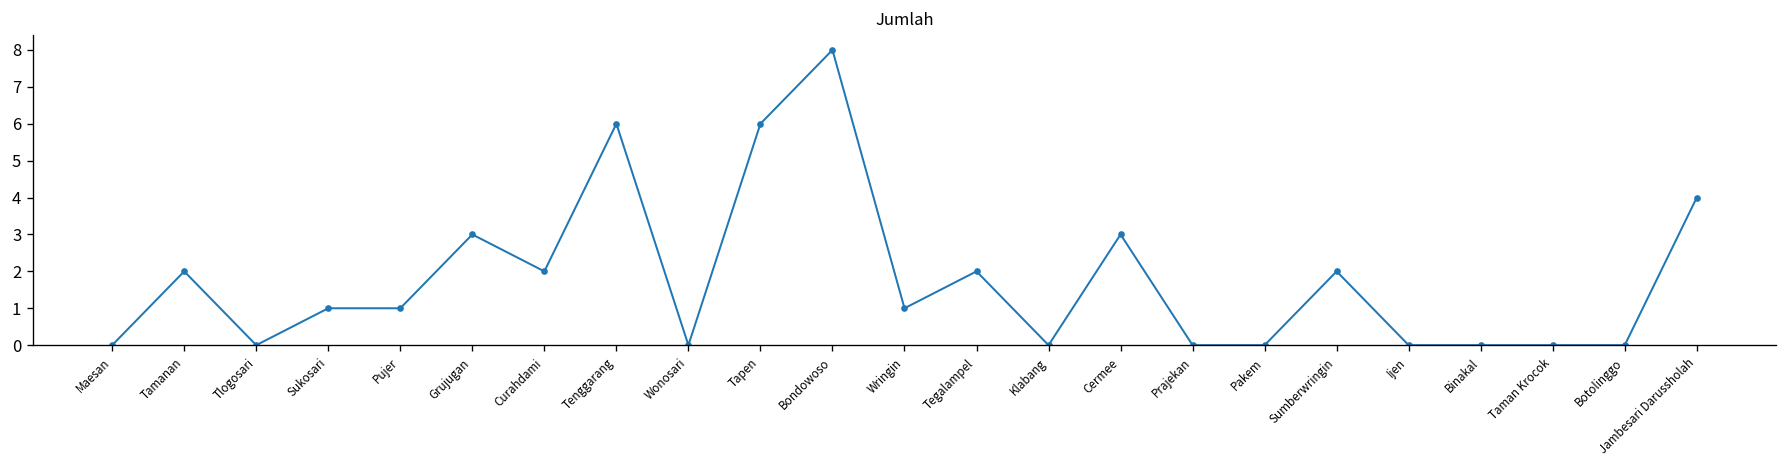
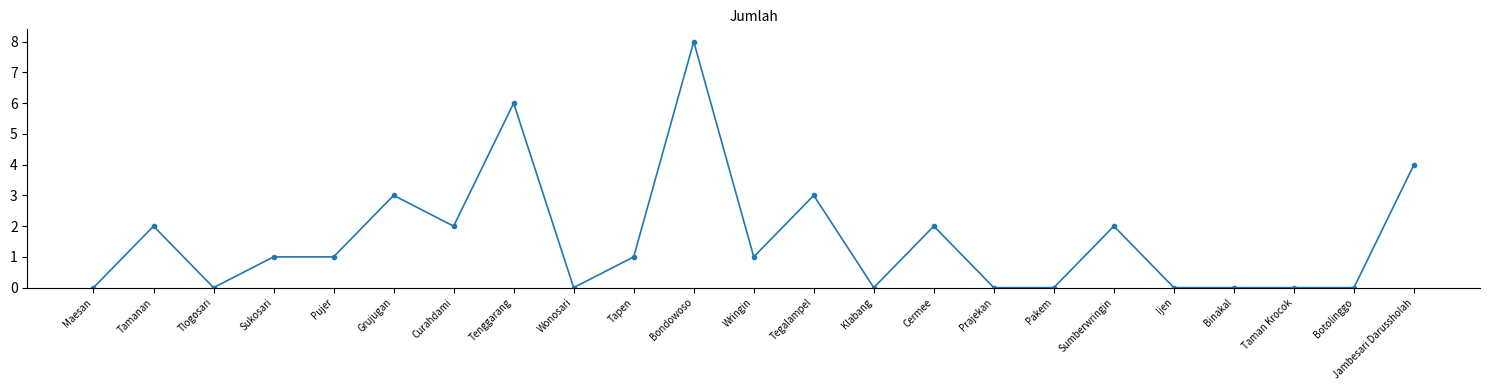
Tapen: 6 -> 1
Tegalampel: 2 -> 3
Cermee: 3 -> 2
